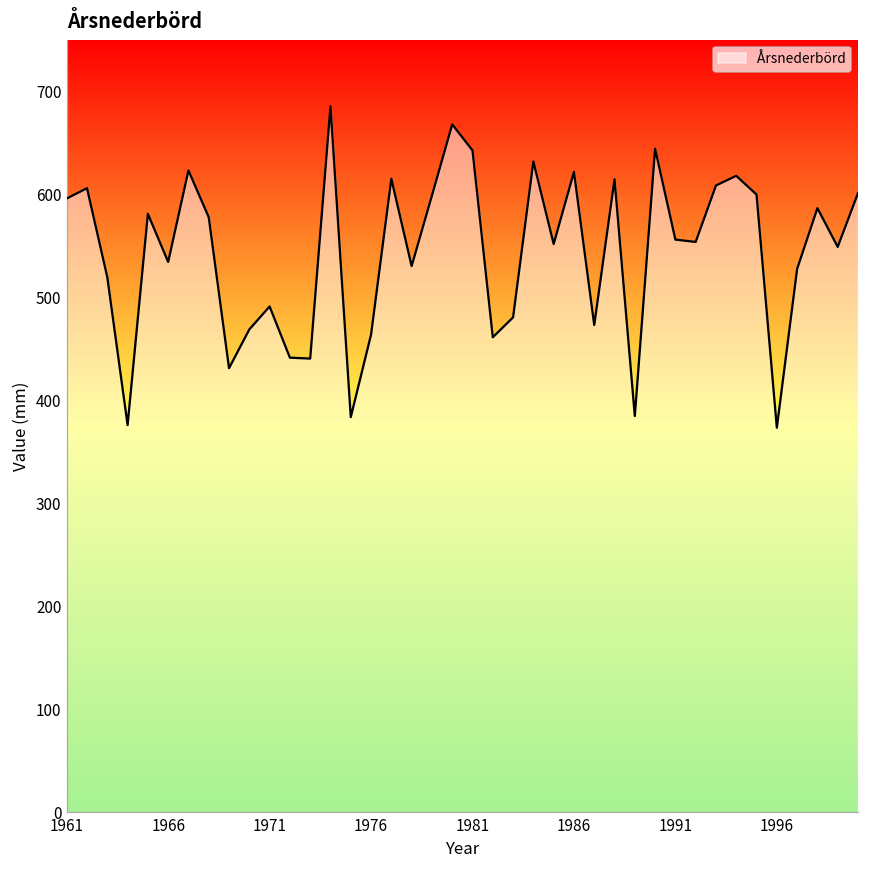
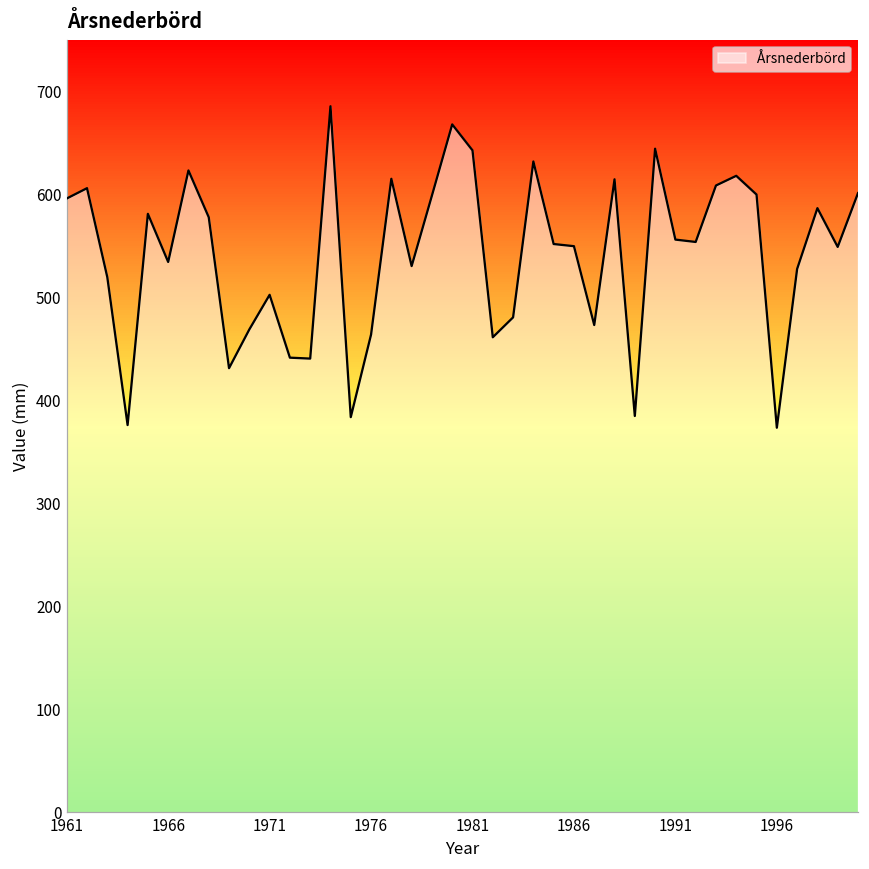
1971: 490 -> 500
1986: 620 -> 550
